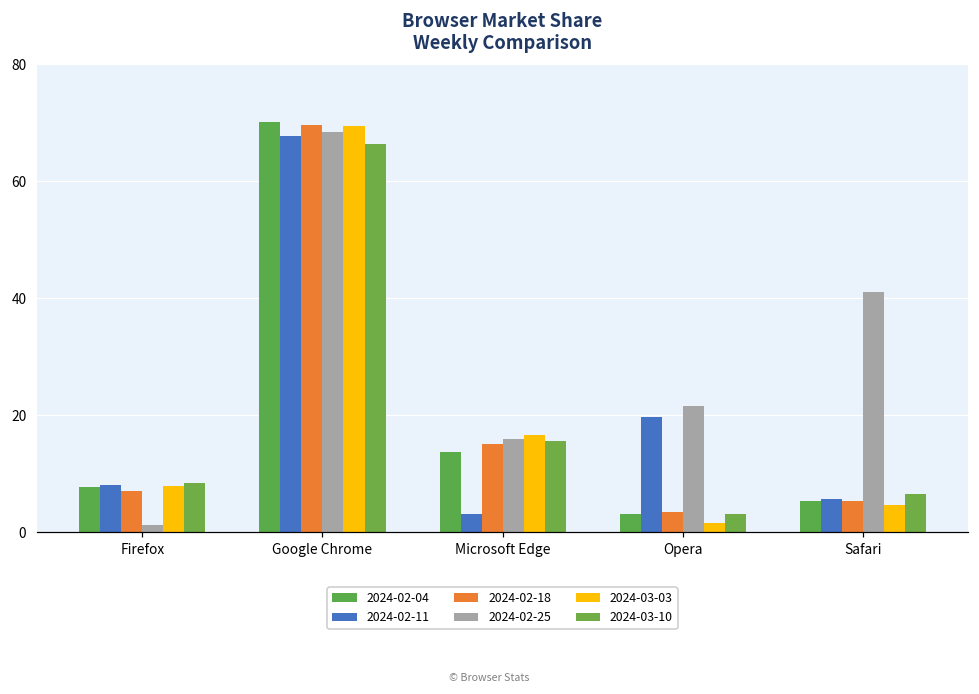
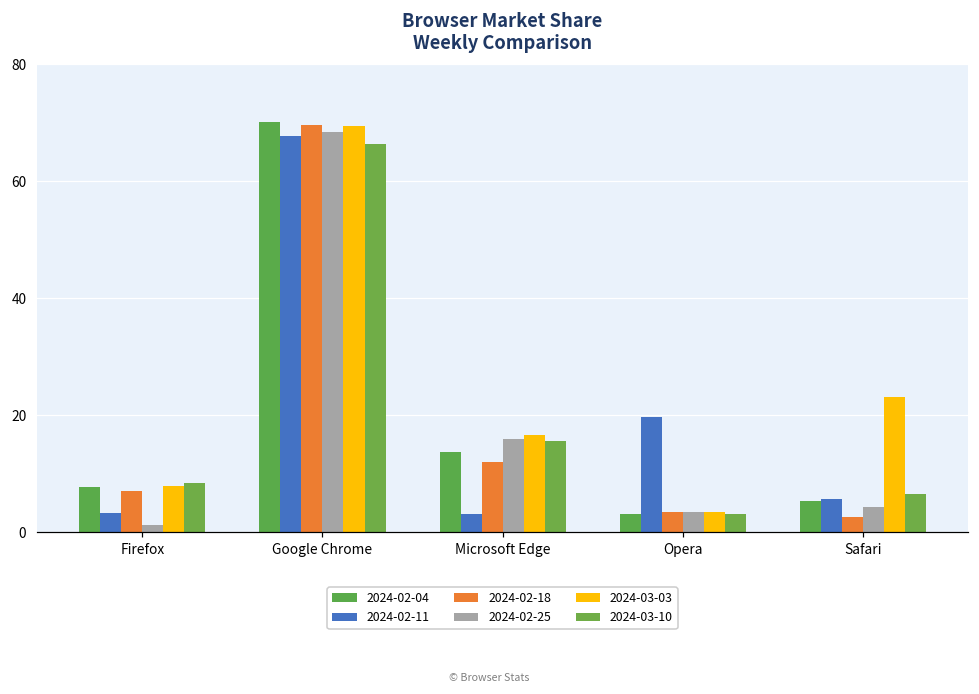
2024-02-11, Firefox: 8 -> 3
2024-02-18, Microsoft Edge: 15 -> 12
2024-02-25, Opera: 22 -> 3
2024-03-03, Opera: 2 -> 4
2024-02-18, Safari: 5 -> 3
2024-02-25, Safari: 41 -> 4
2024-03-03, Safari: 5 -> 23
